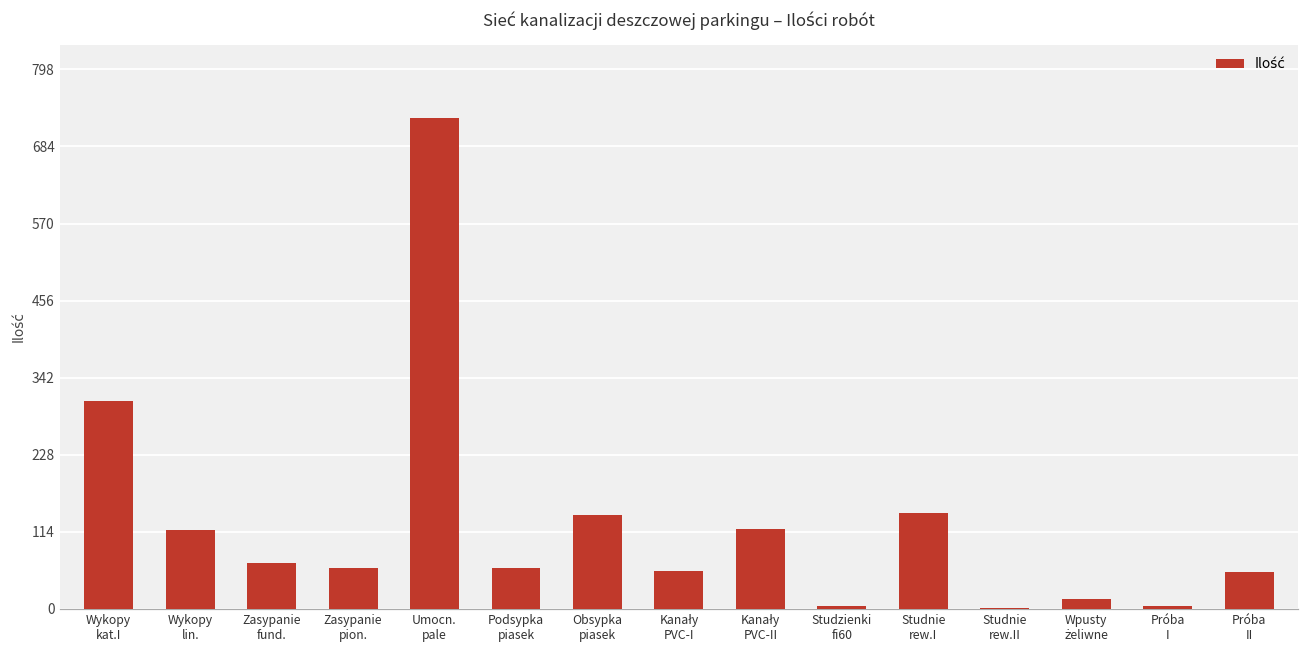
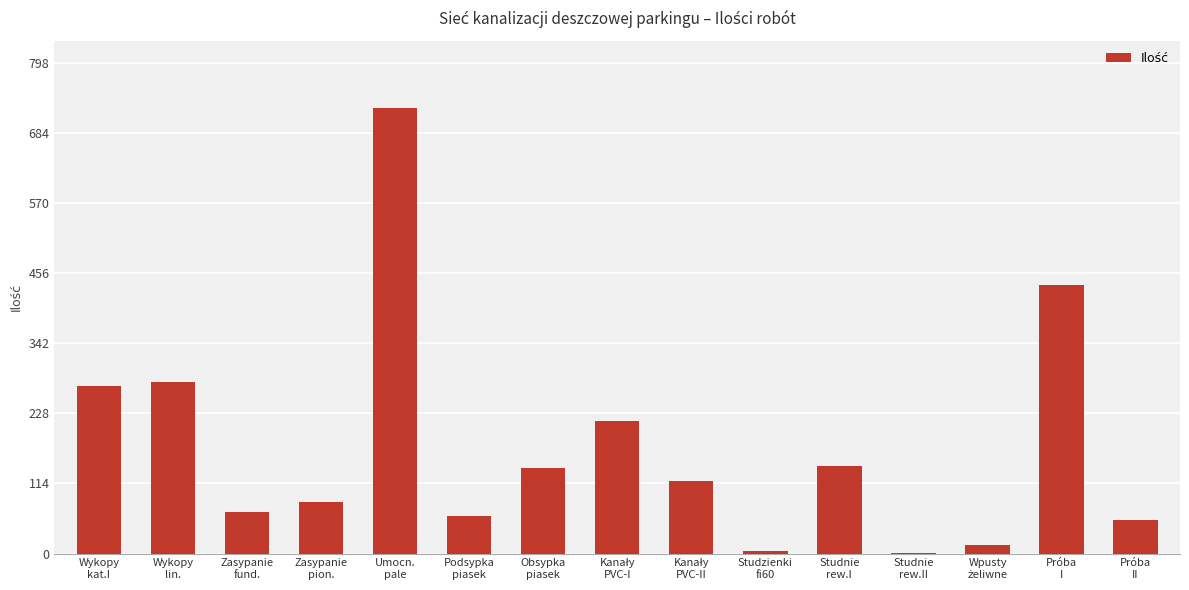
Wykopy kat.I: 310 -> 270
Wykopy lin.: 120 -> 280
Zasypanie pion.: 60 -> 80
Kanały PVC-I: 60 -> 220
Próba I: 0 -> 440
